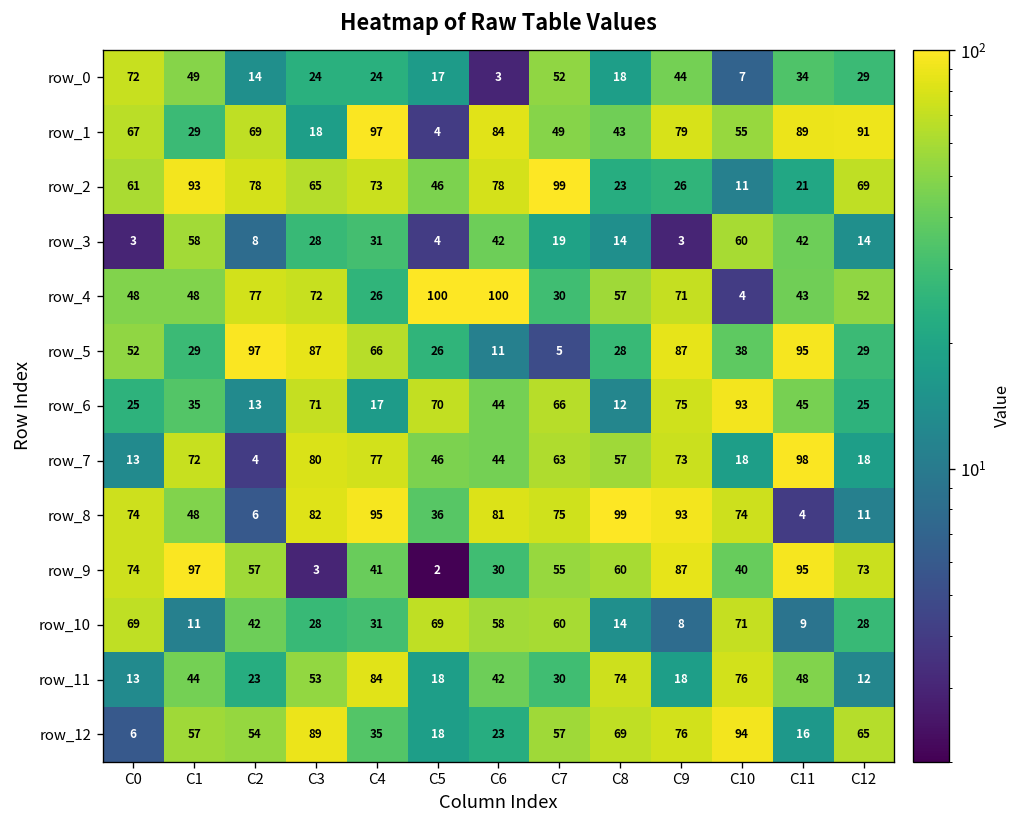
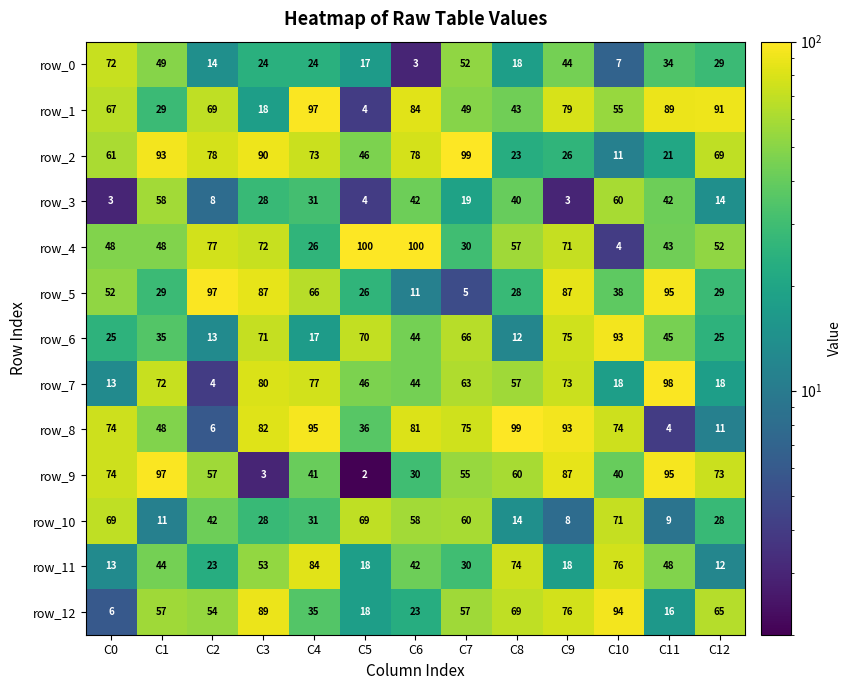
row_2, C3: 65 -> 90
row_3, C8: 14 -> 40
